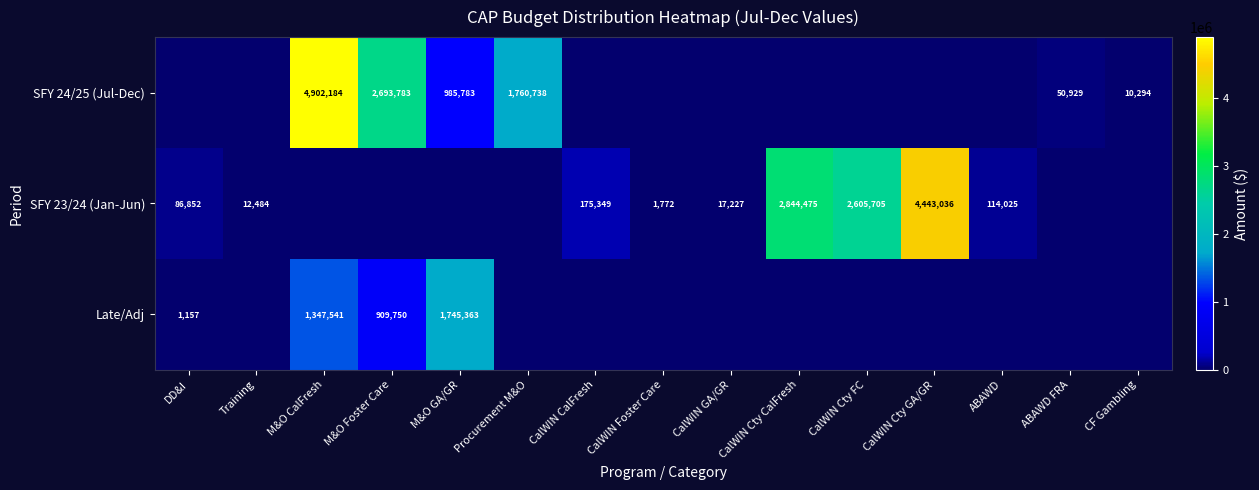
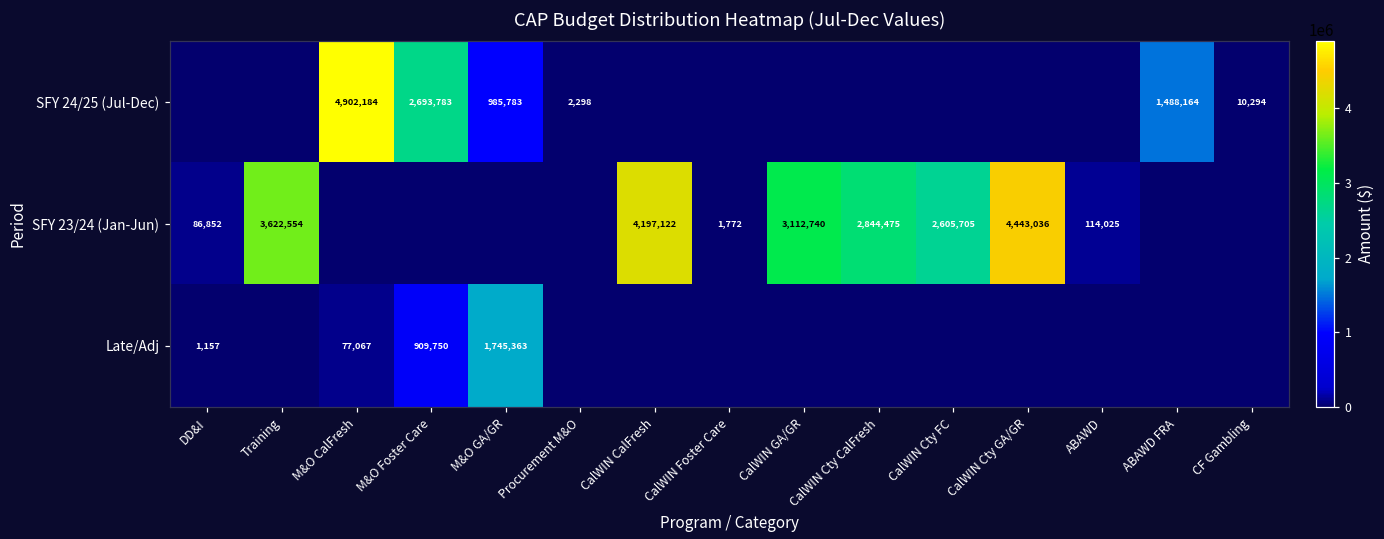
SFY 24/25 (Jul-Dec), Procurement M&O: 1,760,738 -> 2,298
SFY 24/25 (Jul-Dec), ABAWD FRA: 50,929 -> 1,488,164
SFY 23/24 (Jan-Jun), Training: 12,484 -> 3,622,554
SFY 23/24 (Jan-Jun), CalWIN CalFresh: 175,349 -> 4,197,122
SFY 23/24 (Jan-Jun), CalWIN GA/GR: 17,227 -> 3,112,740
Late/Adj, M&O CalFresh: 1,347,541 -> 77,067
